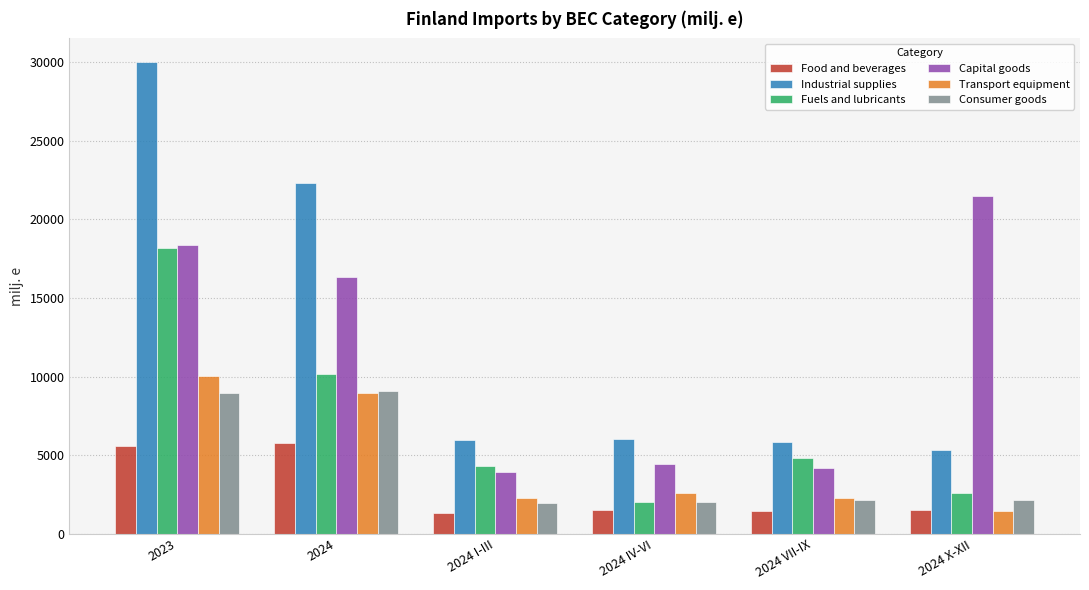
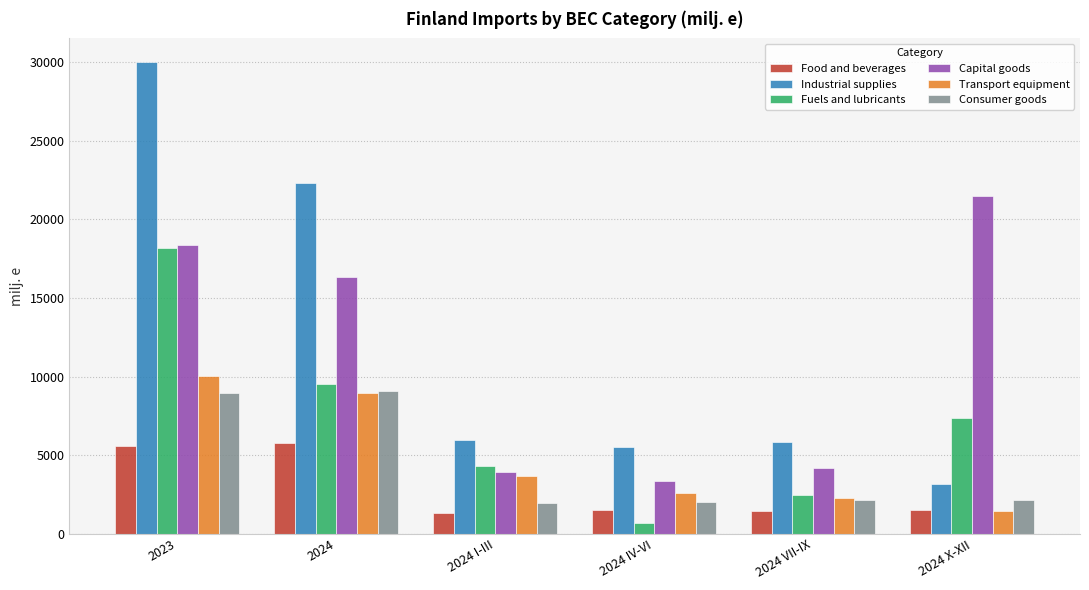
Fuels and lubricants, 2024: 10100 -> 9500
Transport equipment, 2024 I-III: 2300 -> 3600
Industrial supplies, 2024 IV-VI: 6000 -> 5500
Fuels and lubricants, 2024 IV-VI: 2000 -> 700
Capital goods, 2024 IV-VI: 4400 -> 3300
Fuels and lubricants, 2024 VII-IX: 4800 -> 2500
Industrial supplies, 2024 X-XII: 5400 -> 3200
Fuels and lubricants, 2024 X-XII: 2600 -> 7400
